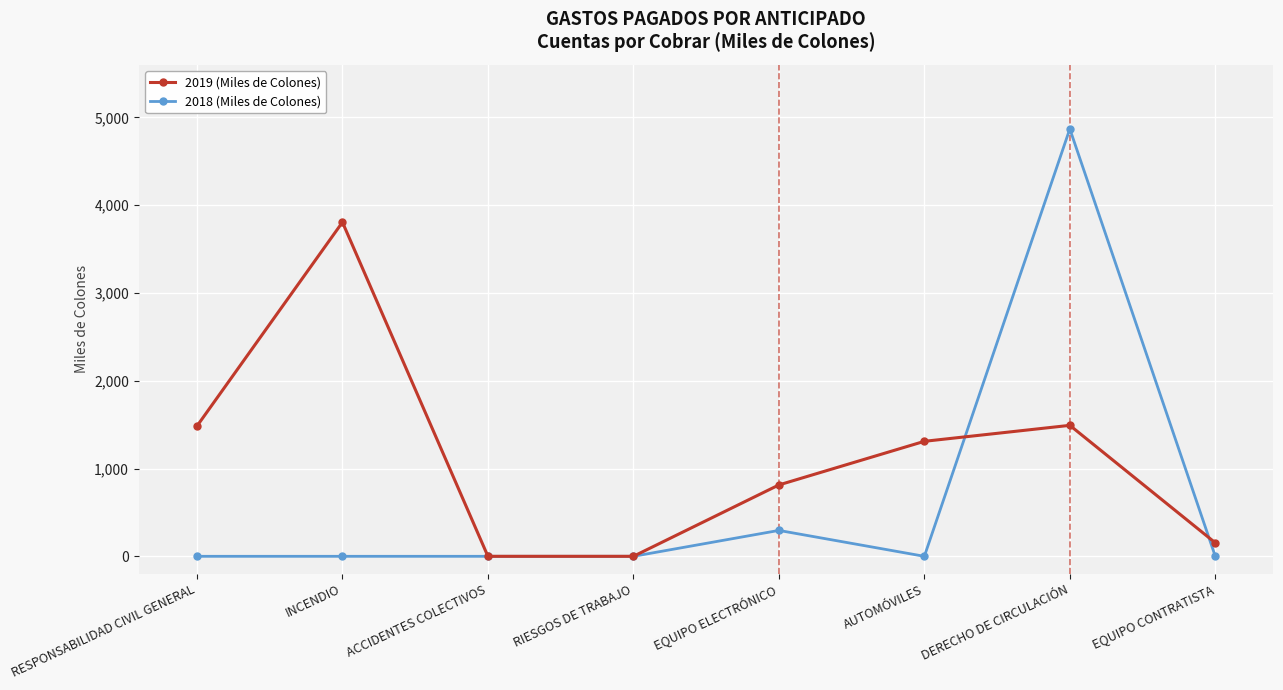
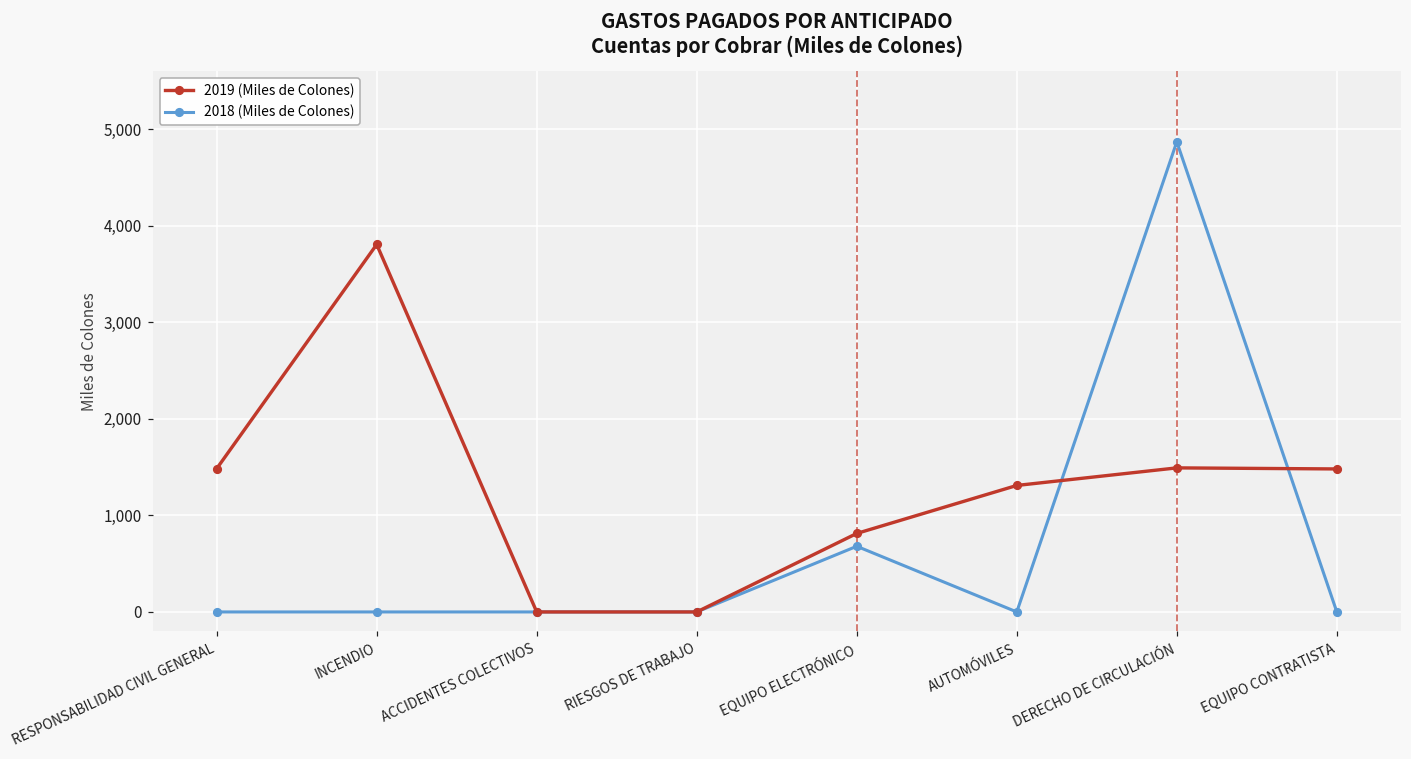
2018 (Miles de Colones), EQUIPO ELECTRÓNICO: 300 -> 700
2019 (Miles de Colones), EQUIPO CONTRATISTA: 200 -> 1,500
